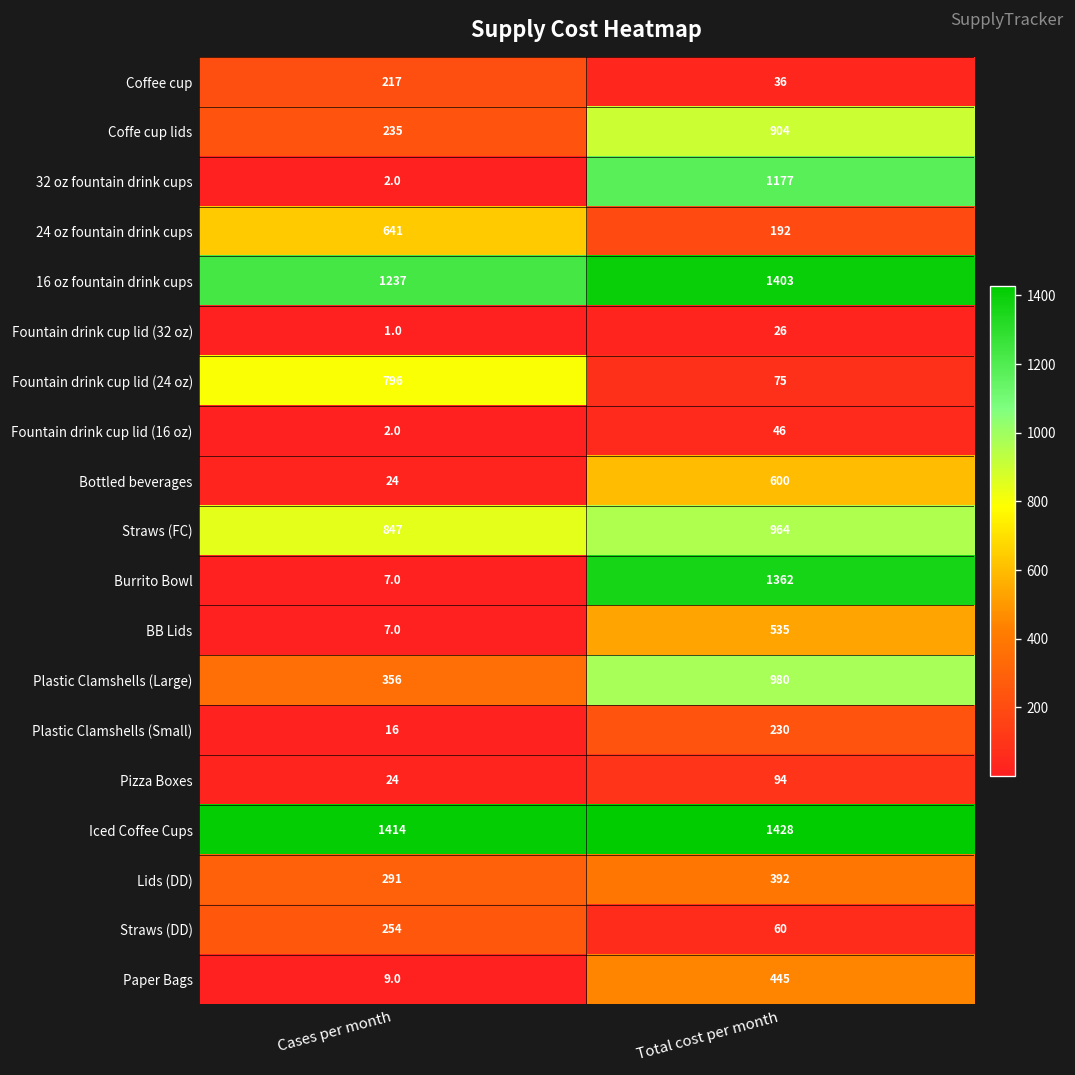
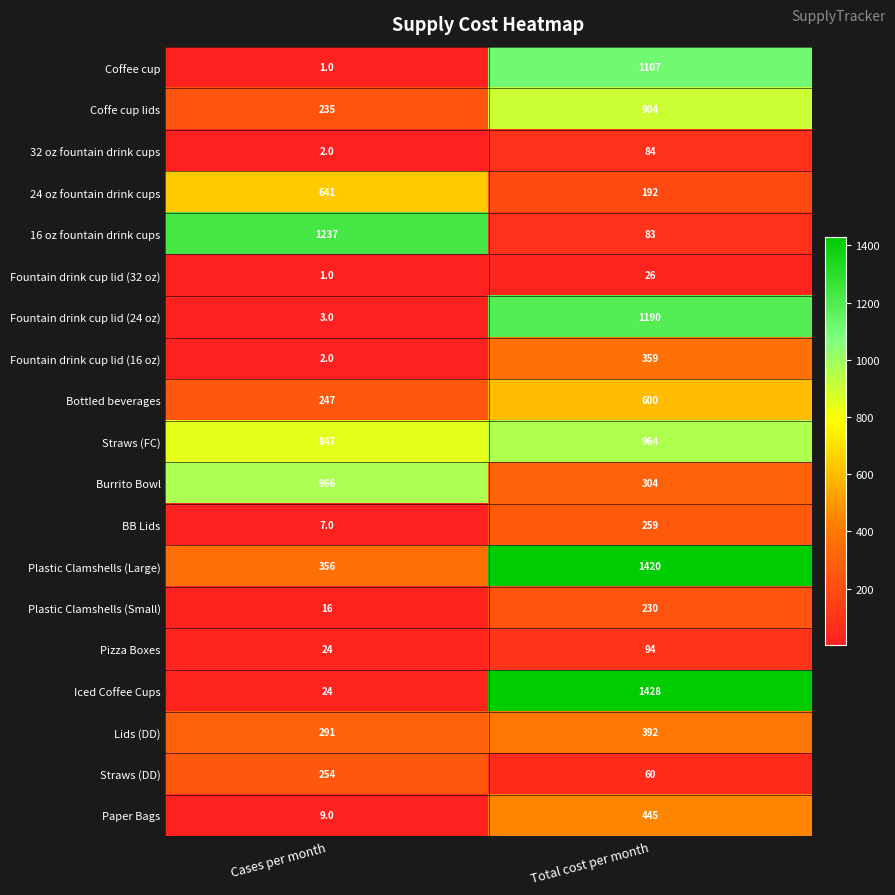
Coffee cup, Cases per month: 217 -> 1.0
Coffee cup, Total cost per month: 36 -> 1107
32 oz fountain drink cups, Total cost per month: 1177 -> 84
16 oz fountain drink cups, Total cost per month: 1403 -> 83
Fountain drink cup lid (24 oz), Cases per month: 796 -> 3.0
Fountain drink cup lid (24 oz), Total cost per month: 75 -> 1190
Fountain drink cup lid (16 oz), Total cost per month: 46 -> 359
Bottled beverages, Cases per month: 24 -> 247
Burrito Bowl, Cases per month: 7.0 -> 966
Burrito Bowl, Total cost per month: 1362 -> 304
BB Lids, Total cost per month: 535 -> 259
Plastic Clamshells (Large), Total cost per month: 980 -> 1420
Iced Coffee Cups, Cases per month: 1414 -> 24
